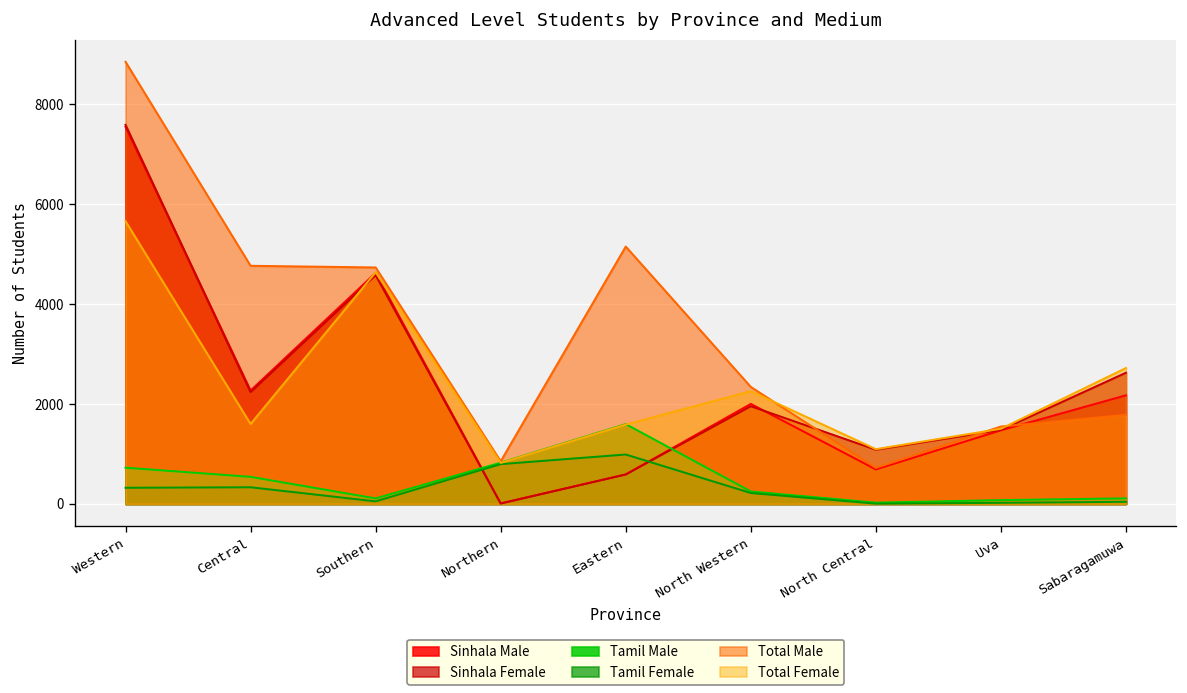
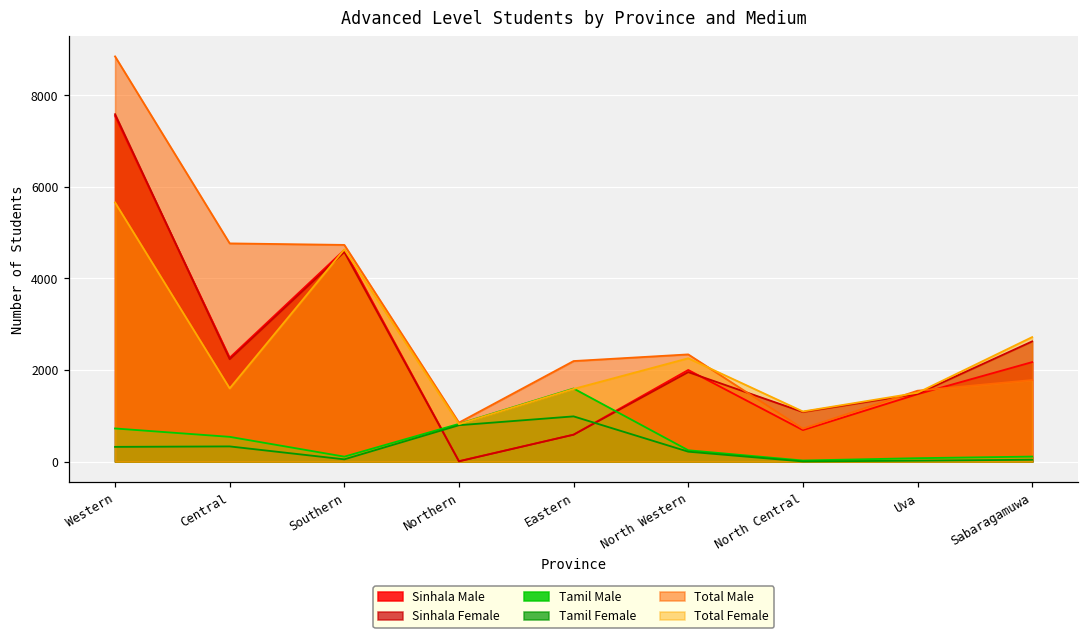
Total Male, Eastern: 5200 -> 2200
